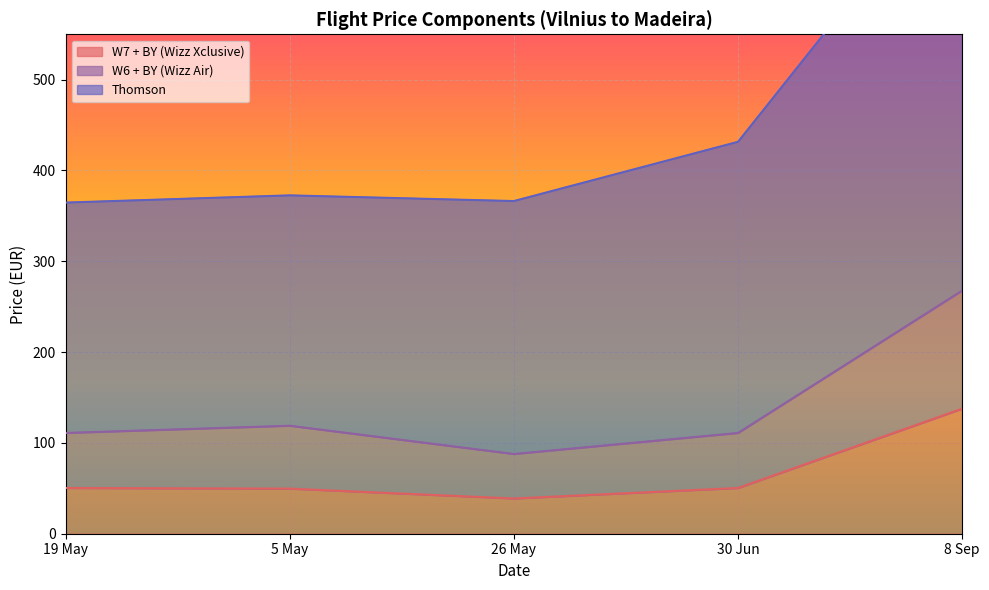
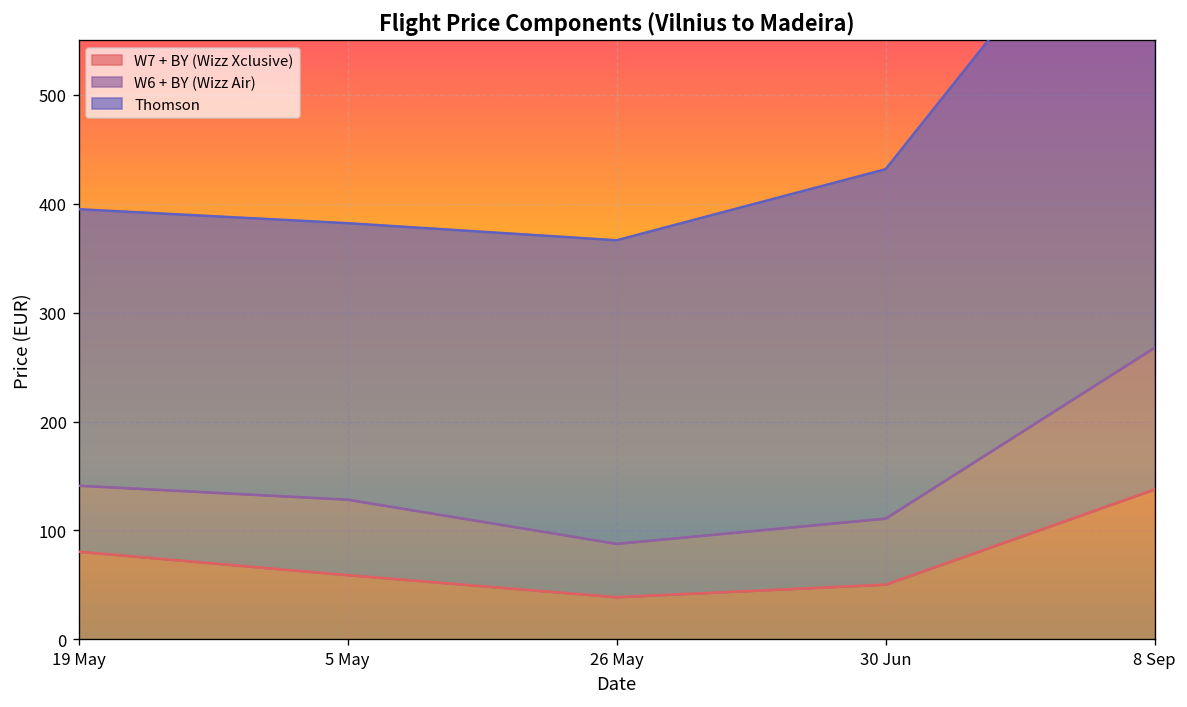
W7 + BY (Wizz Xclusive), 19 May: 50 -> 80
W7 + BY (Wizz Xclusive), 5 May: 50 -> 60
